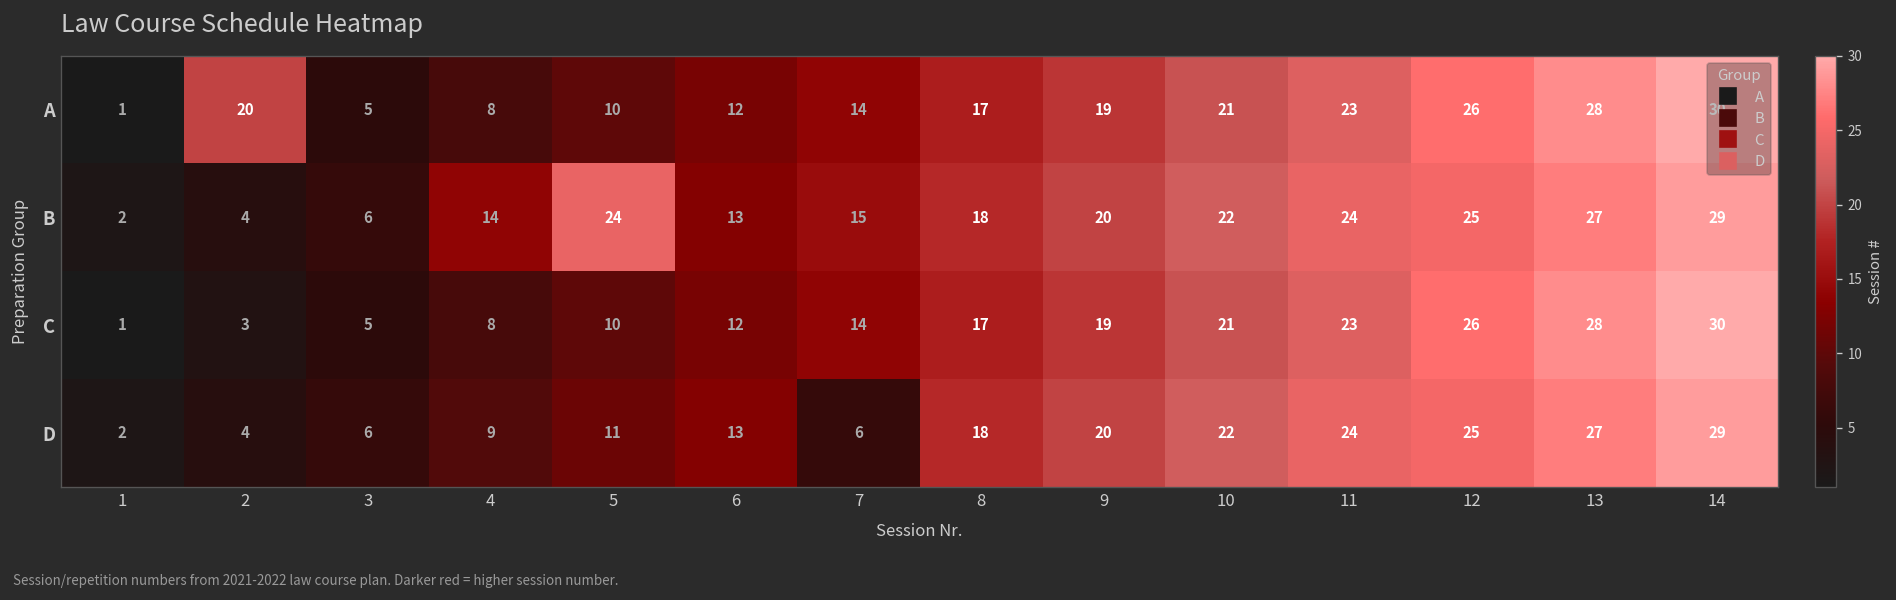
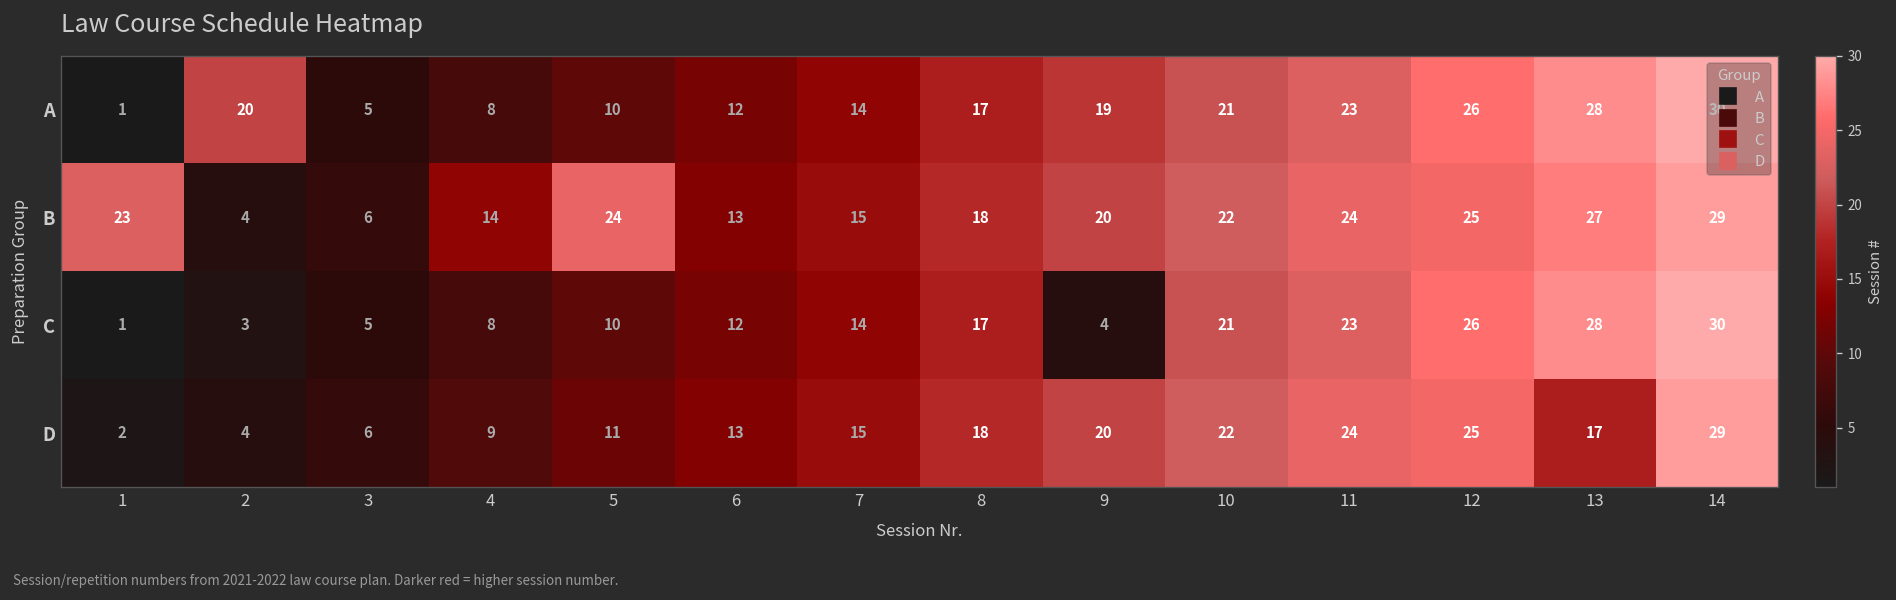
B, 1: 2 -> 23
C, 9: 19 -> 4
D, 7: 6 -> 15
D, 13: 27 -> 17
